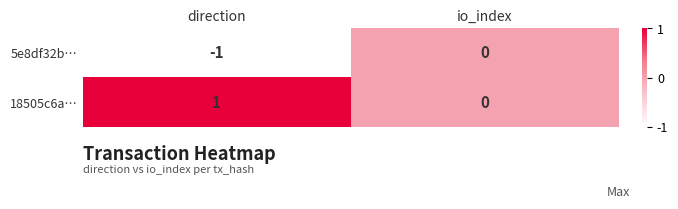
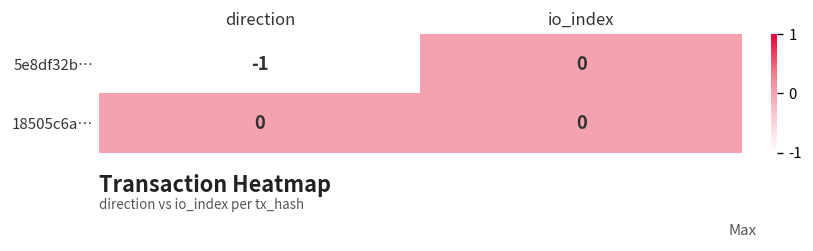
18505c6a…, direction: 1 -> 0
